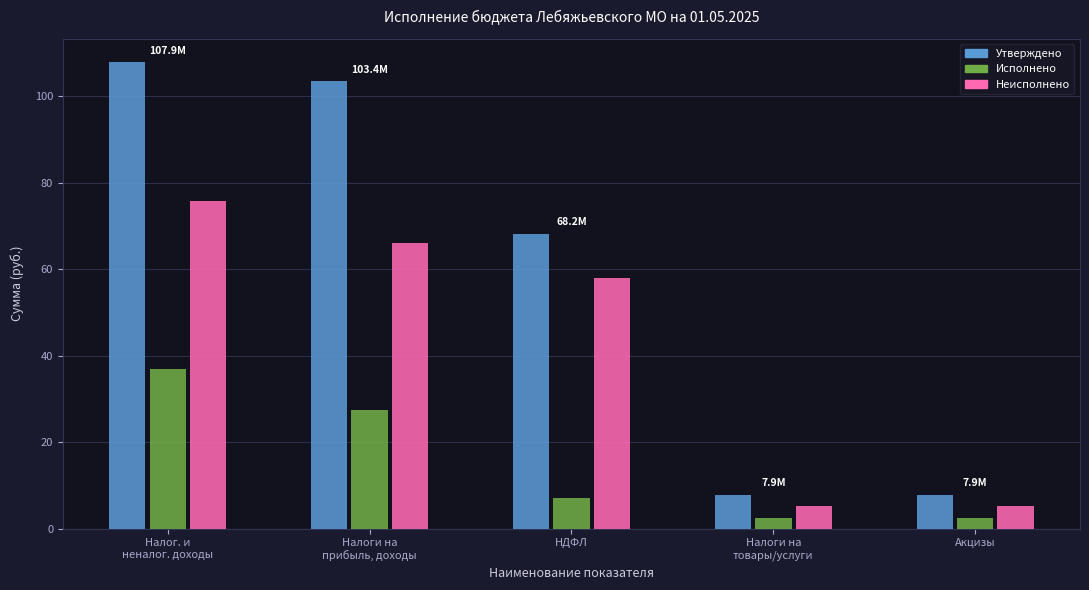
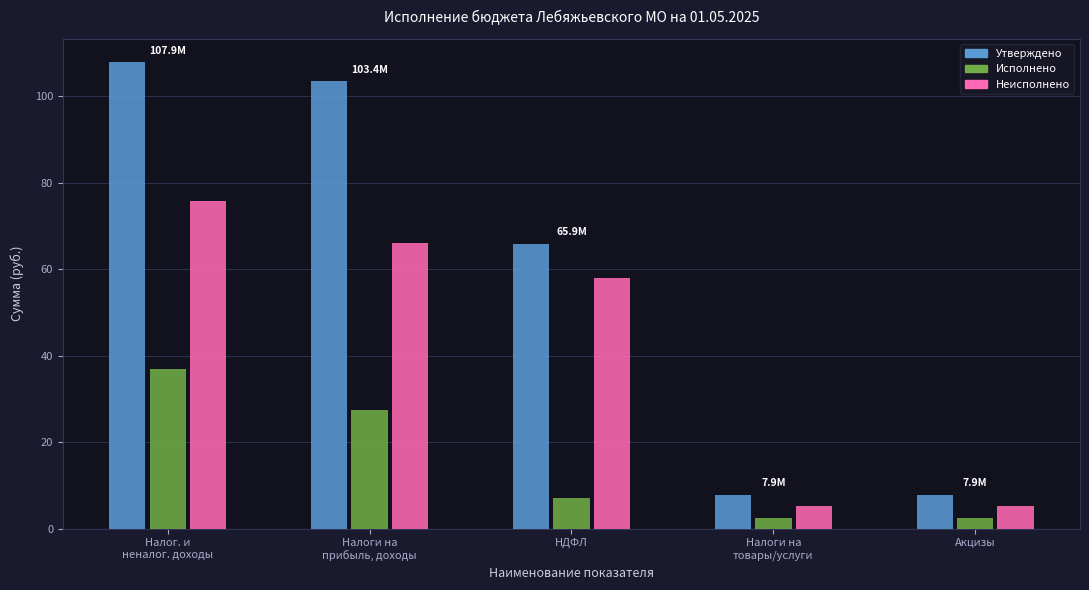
Утверждено, НДФЛ: 68.2M -> 65.9M
